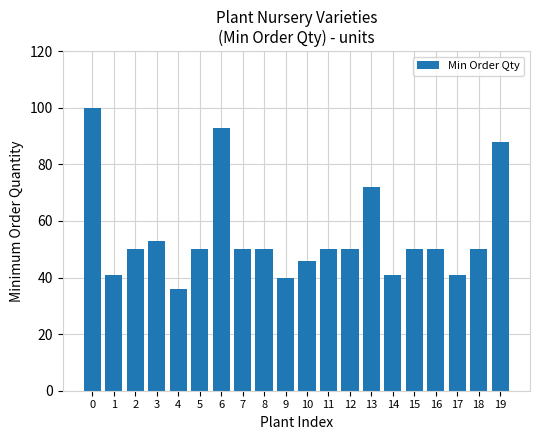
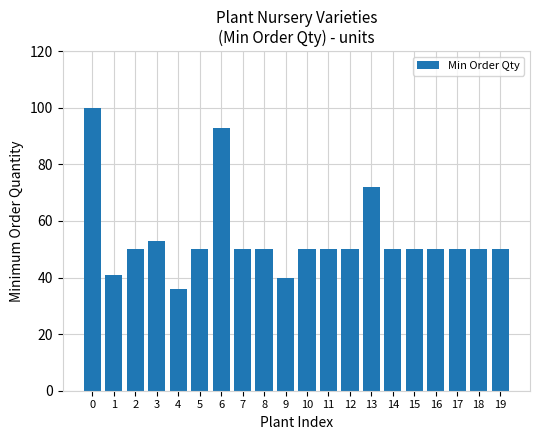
10: 46 -> 50
14: 41 -> 50
17: 41 -> 50
19: 88 -> 50
